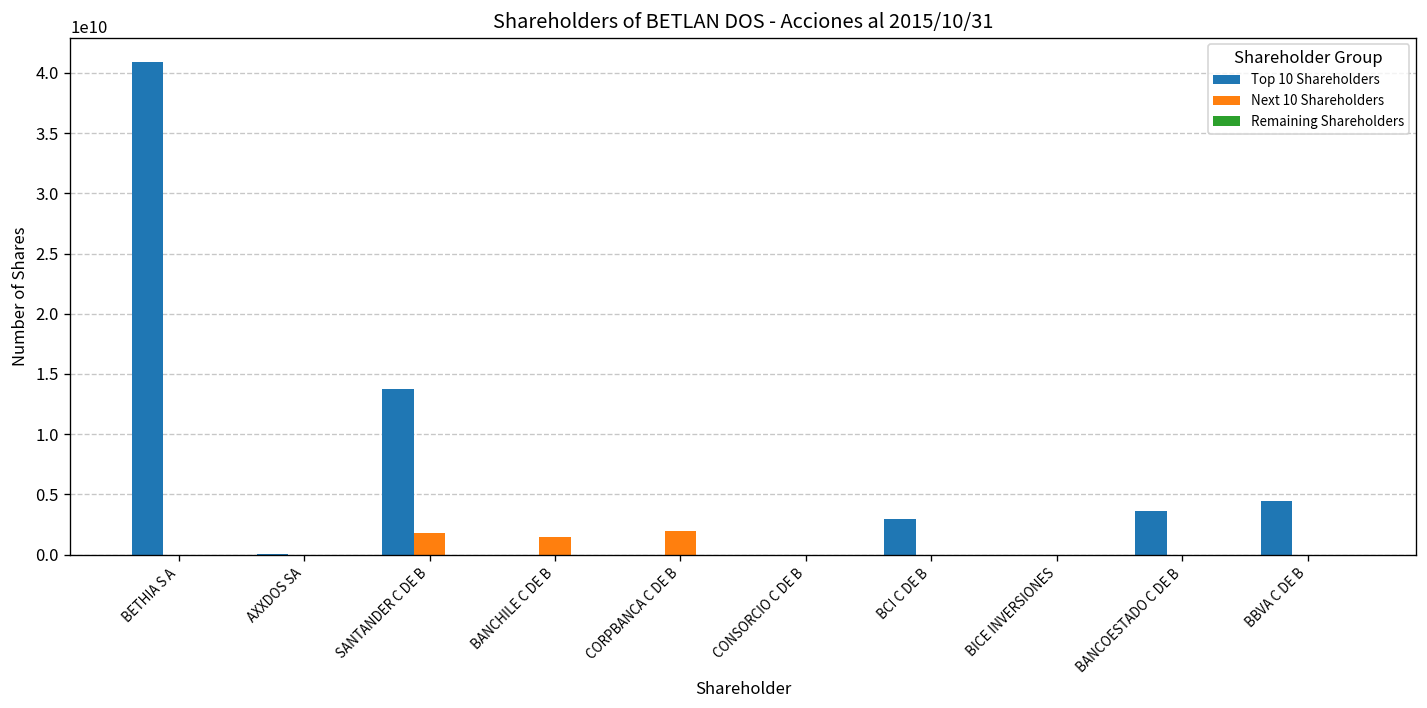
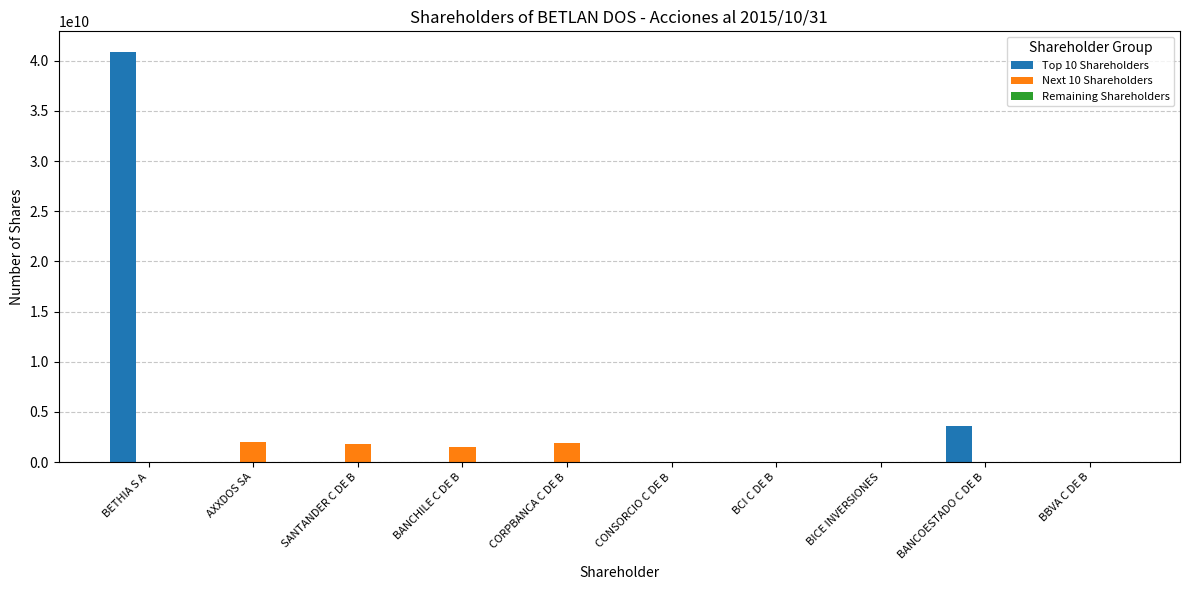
Next 10 Shareholders, AXXDOS SA: 0 -> 2000000000
Top 10 Shareholders, SANTANDER C DE B: 13800000000 -> 0
Top 10 Shareholders, BCI C DE B: 3000000000 -> 0
Top 10 Shareholders, BBVA C DE B: 4500000000 -> 0
